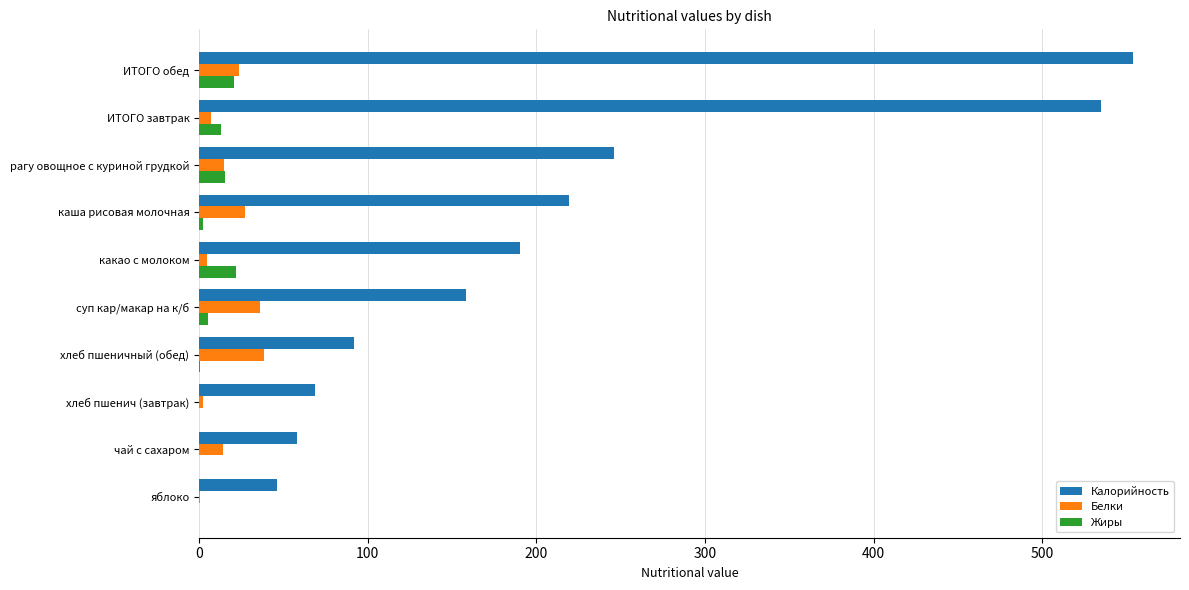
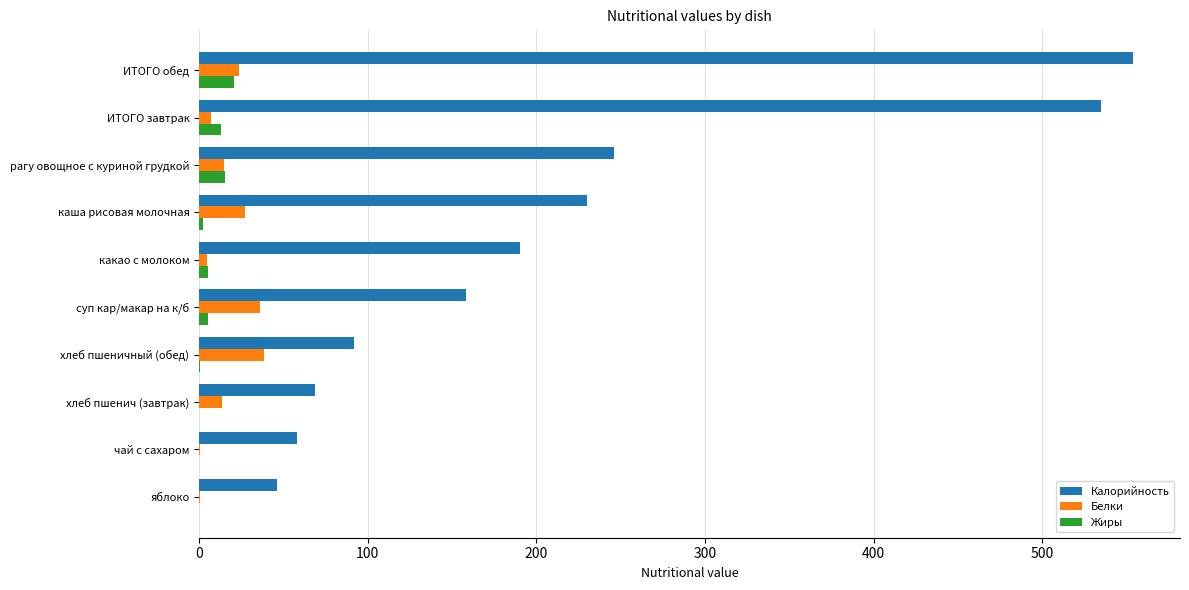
Калорийность, каша рисовая молочная: 219 -> 230
Жиры, какао с молоком: 22 -> 5
Белки, хлеб пшенич (завтрак): 2 -> 14
Белки, чай с сахаром: 14 -> 0
